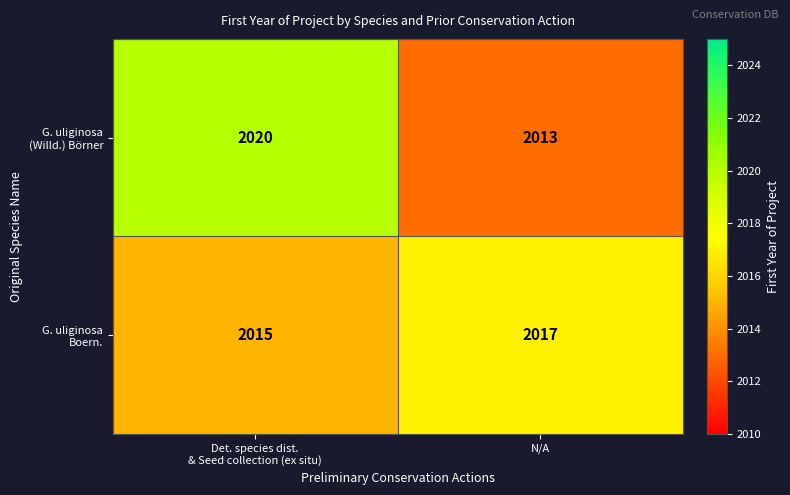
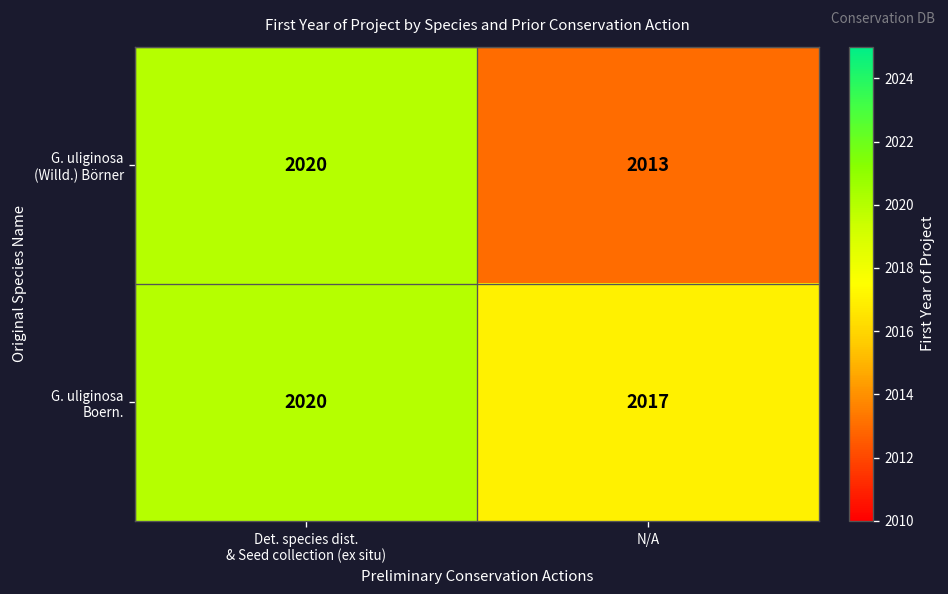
G. uliginosa Boern., Det. species dist. & Seed collection (ex situ): 2015 -> 2020
